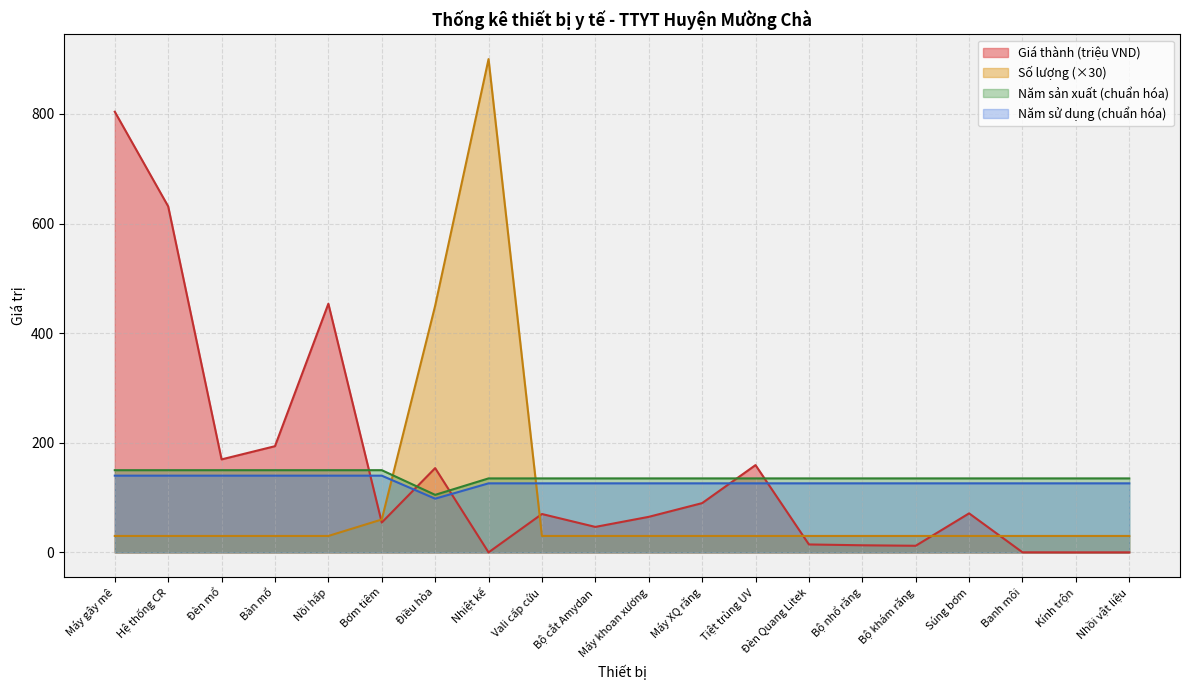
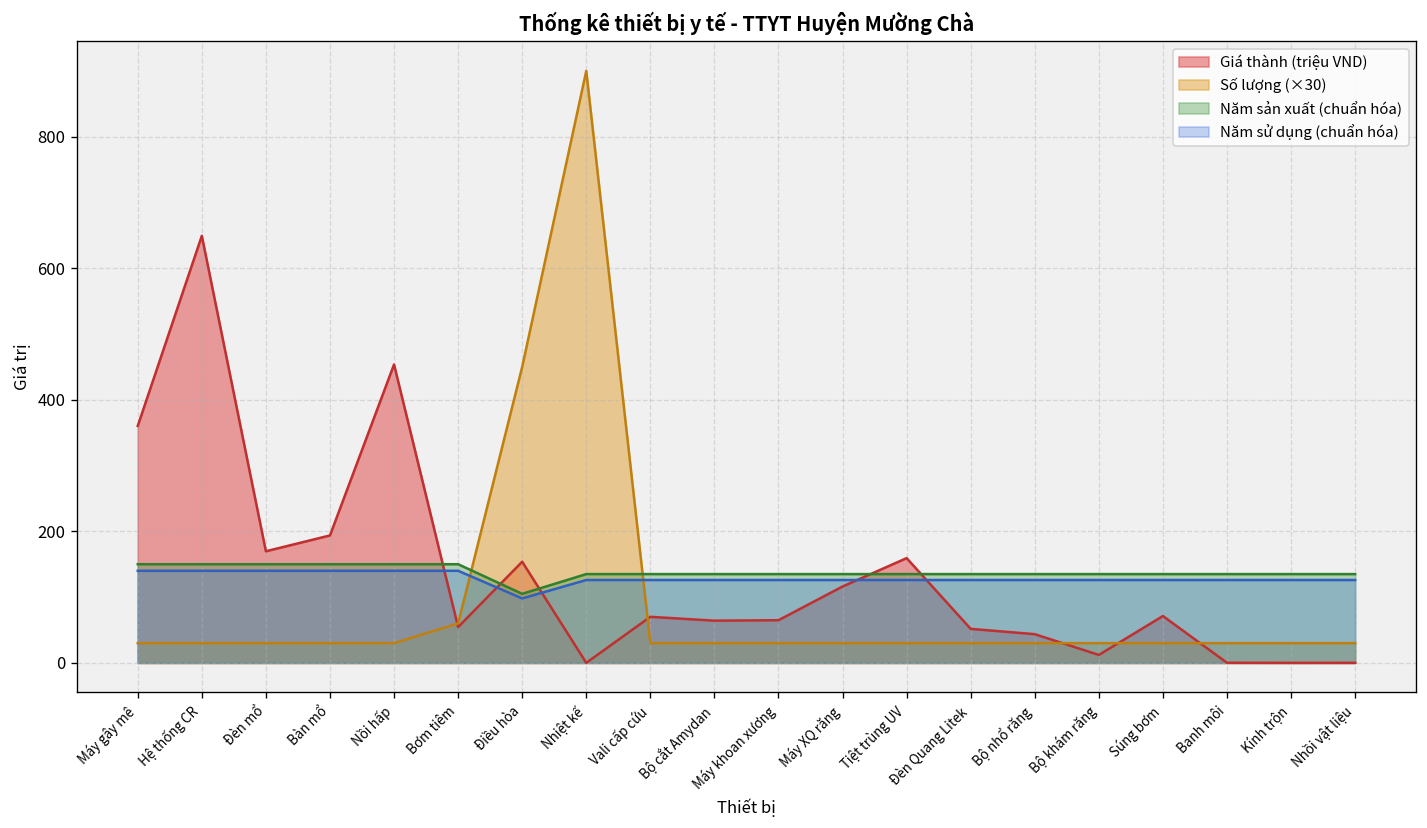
Giá thành (triệu VND), Máy gây mê: 800 -> 360
Giá thành (triệu VND), Hệ thống CR: 630 -> 650
Giá thành (triệu VND), Bộ cắt Amydan: 50 -> 60
Giá thành (triệu VND), Máy XQ răng: 90 -> 120
Giá thành (triệu VND), Đèn Quang Litek: 10 -> 50
Giá thành (triệu VND), Bộ nhổ răng: 10 -> 40
